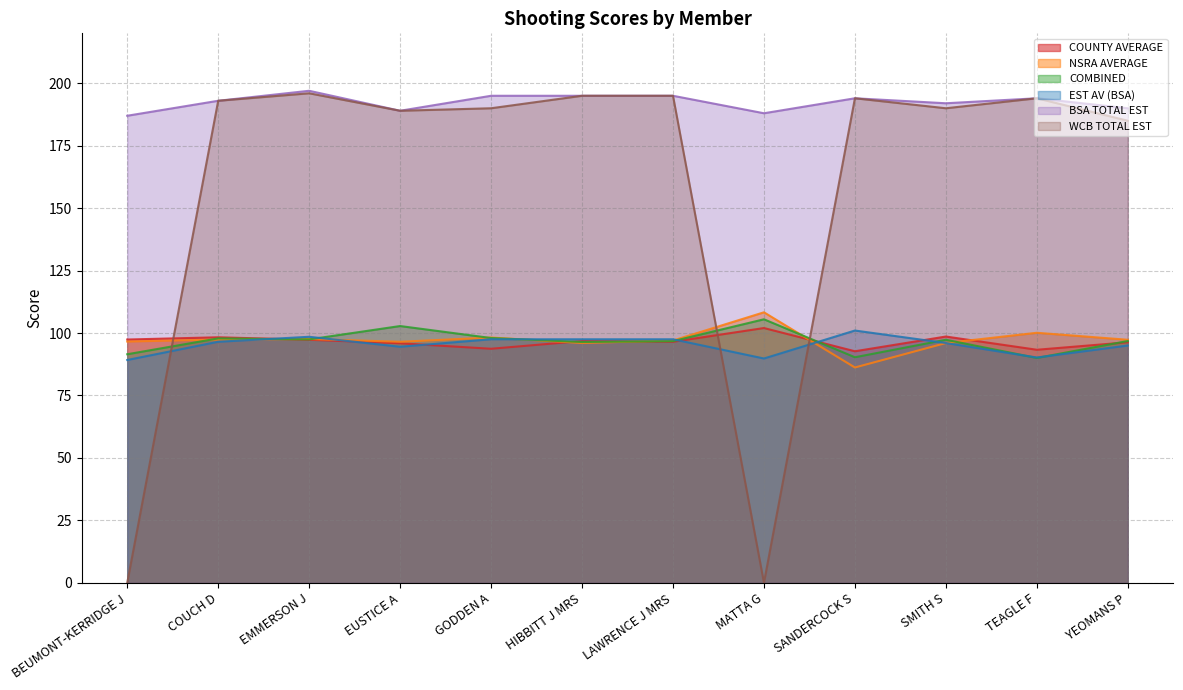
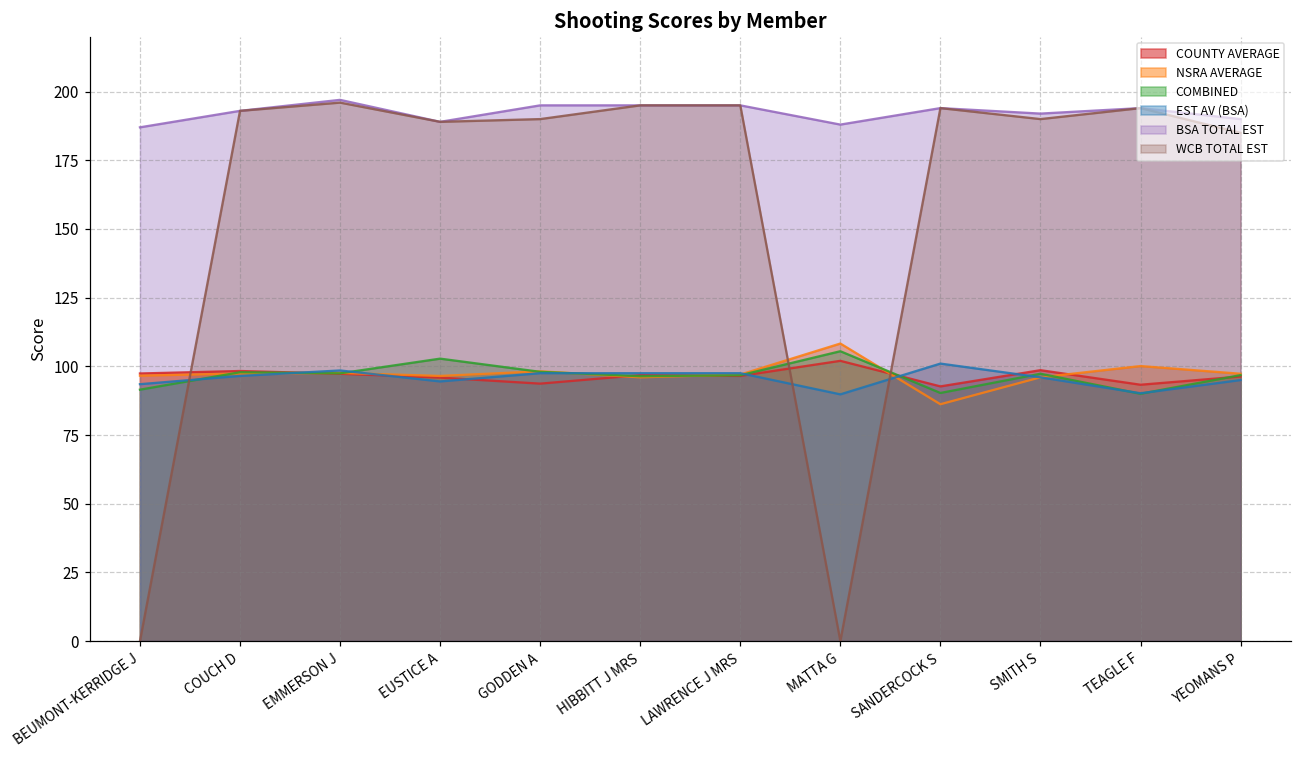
EST AV (BSA), BEUMONT-KERRIDGE J: 89 -> 94
